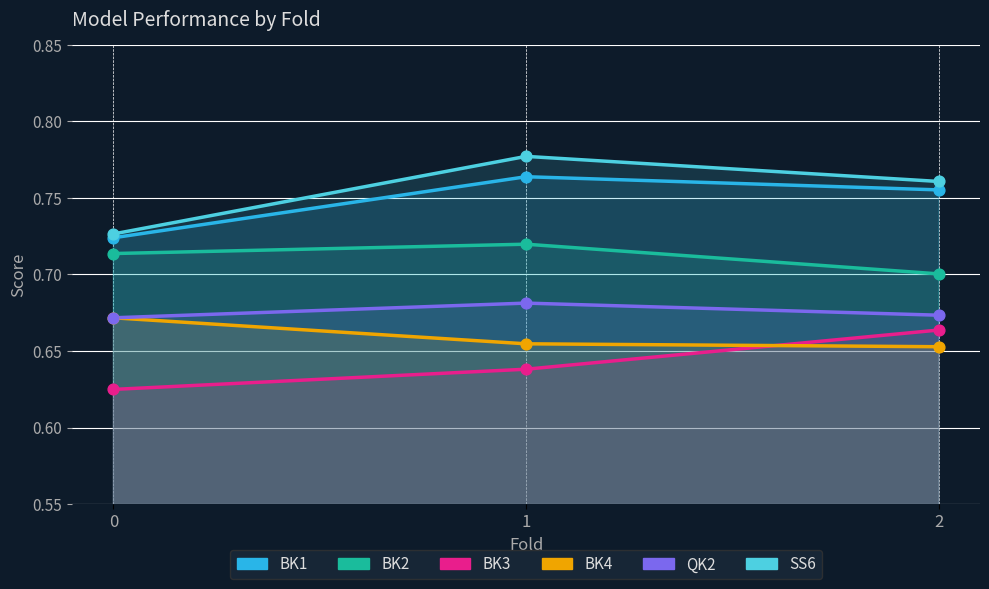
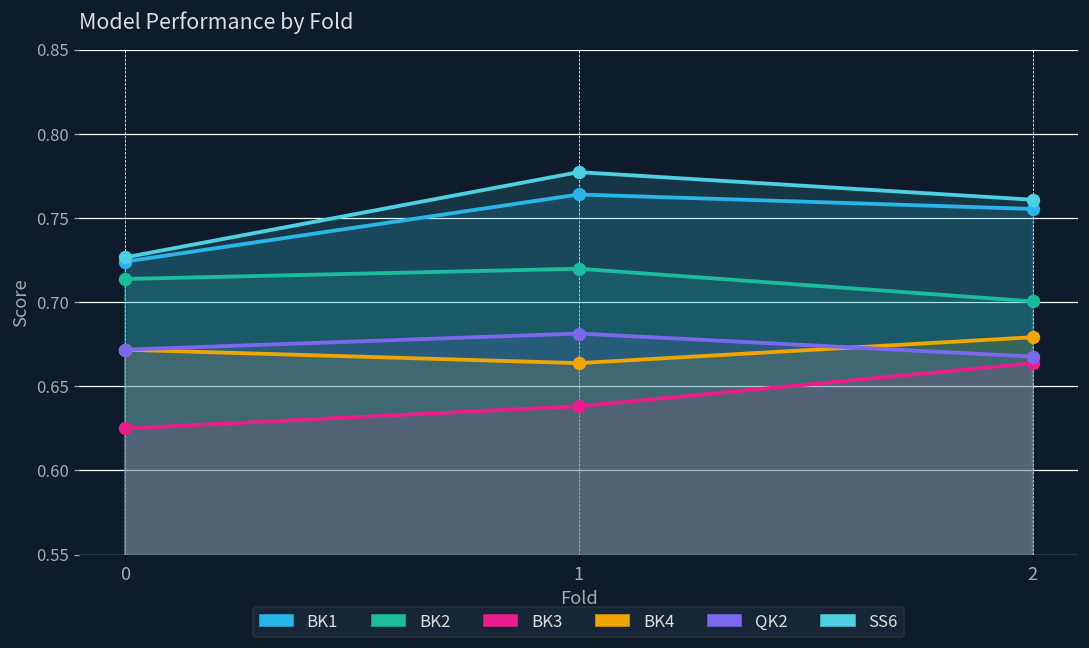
BK4, 1: 0.655 -> 0.664
BK4, 2: 0.653 -> 0.679
QK2, 2: 0.673 -> 0.668
